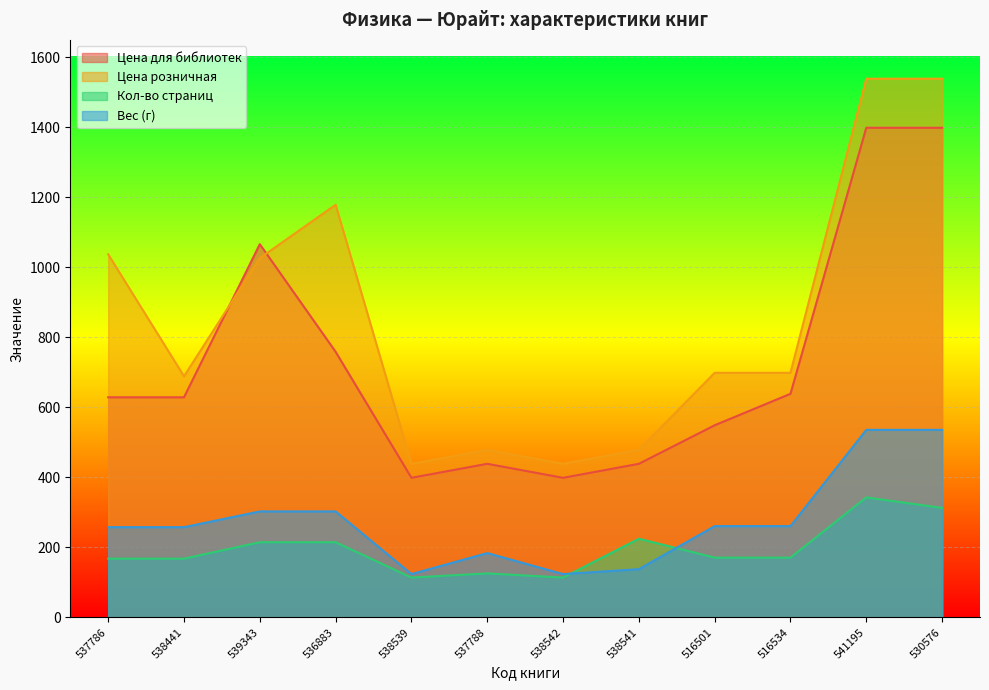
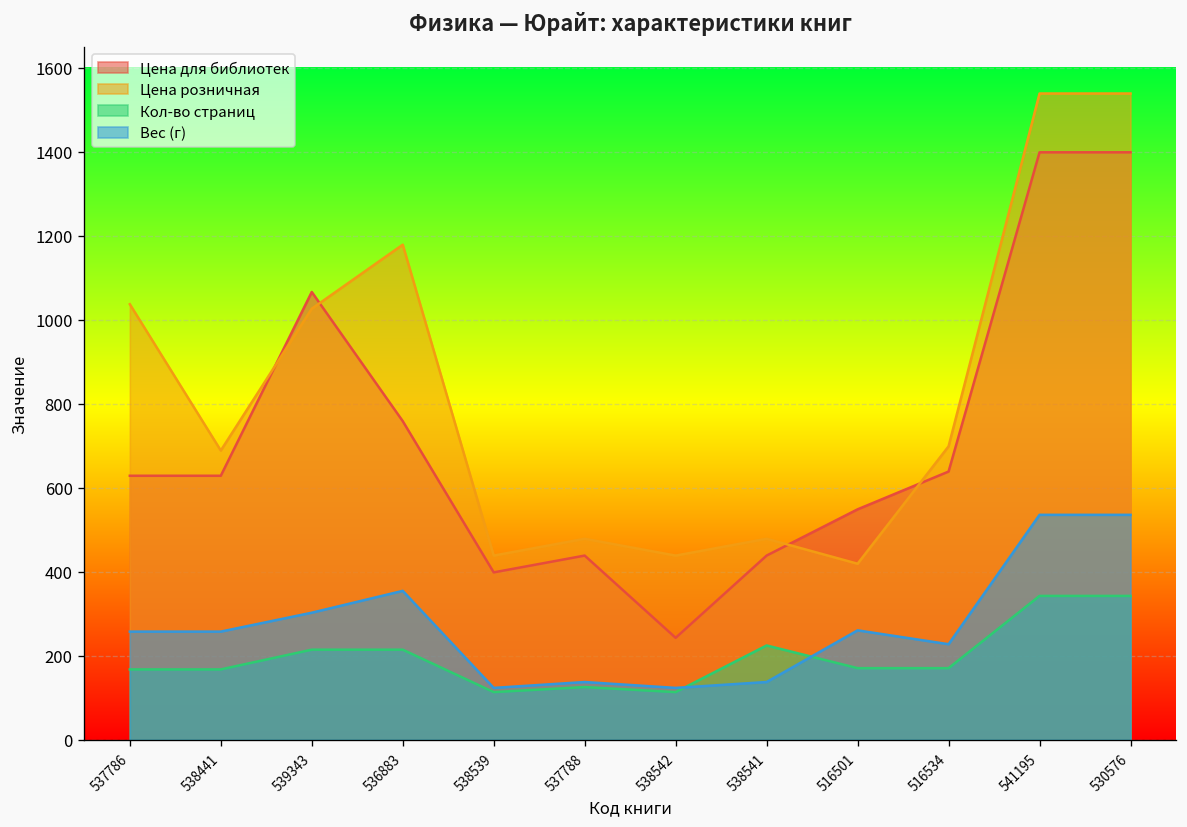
Вес (г), 536883: 300 -> 360
Вес (г), 537788: 180 -> 140
Цена для библиотек, 538542: 400 -> 240
Цена розничная, 516501: 700 -> 420
Вес (г), 516534: 260 -> 230
Кол-во страниц, 530576: 310 -> 340
